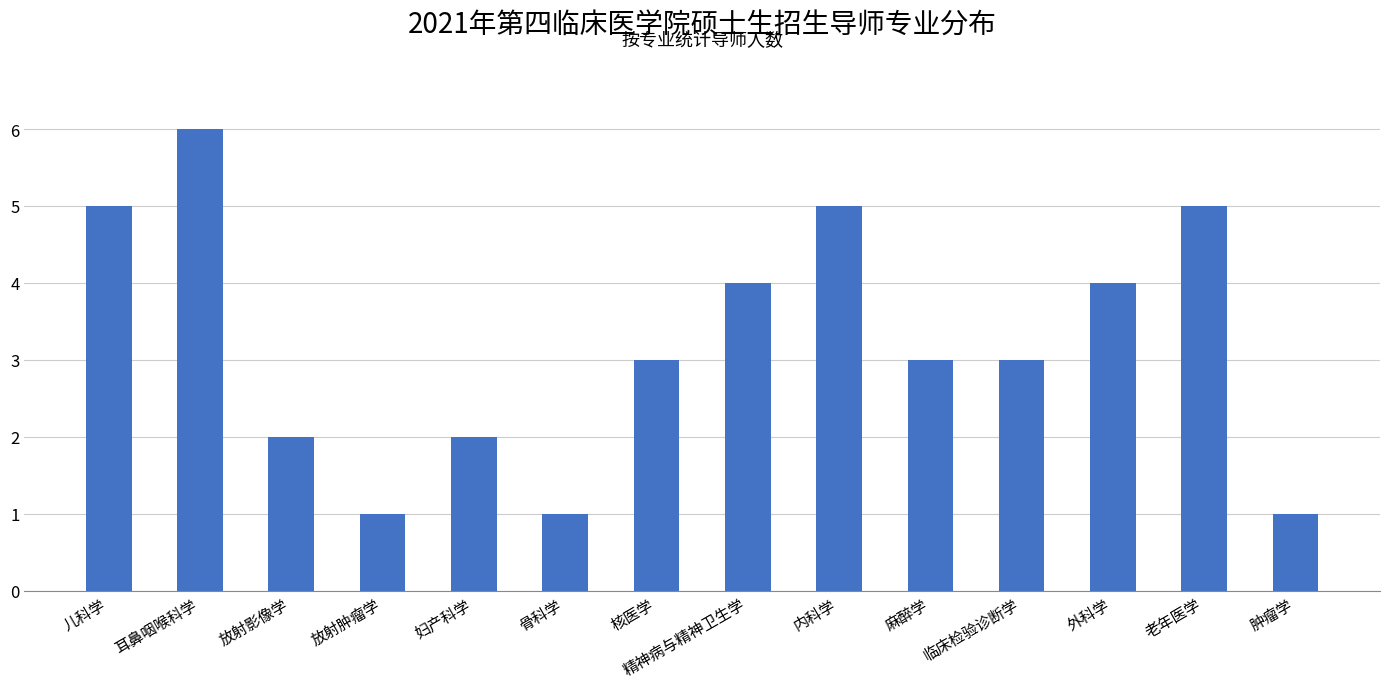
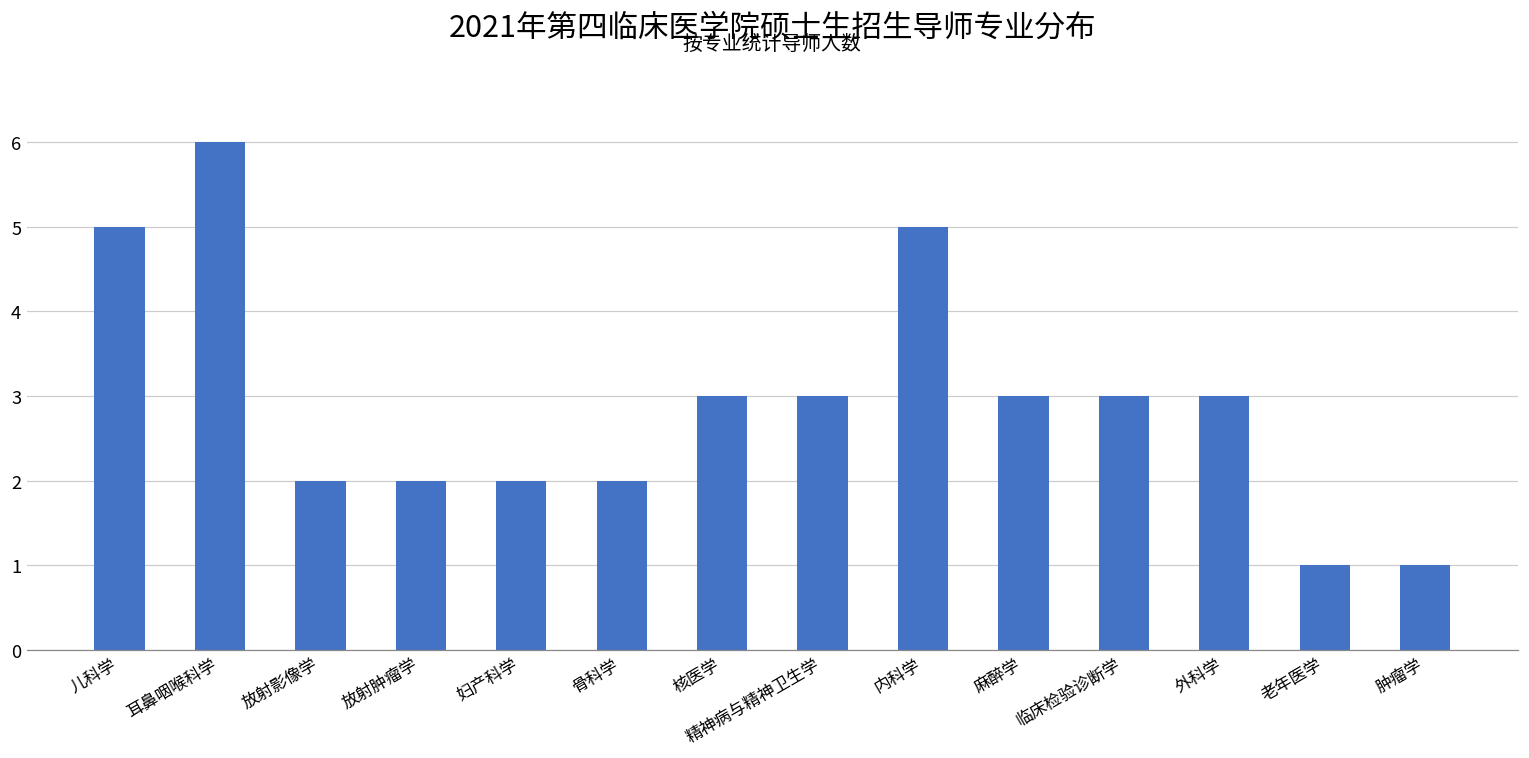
放射肿瘤学: 1 -> 2
骨科学: 1 -> 2
精神病与精神卫生学: 4 -> 3
外科学: 4 -> 3
老年医学: 5 -> 1
